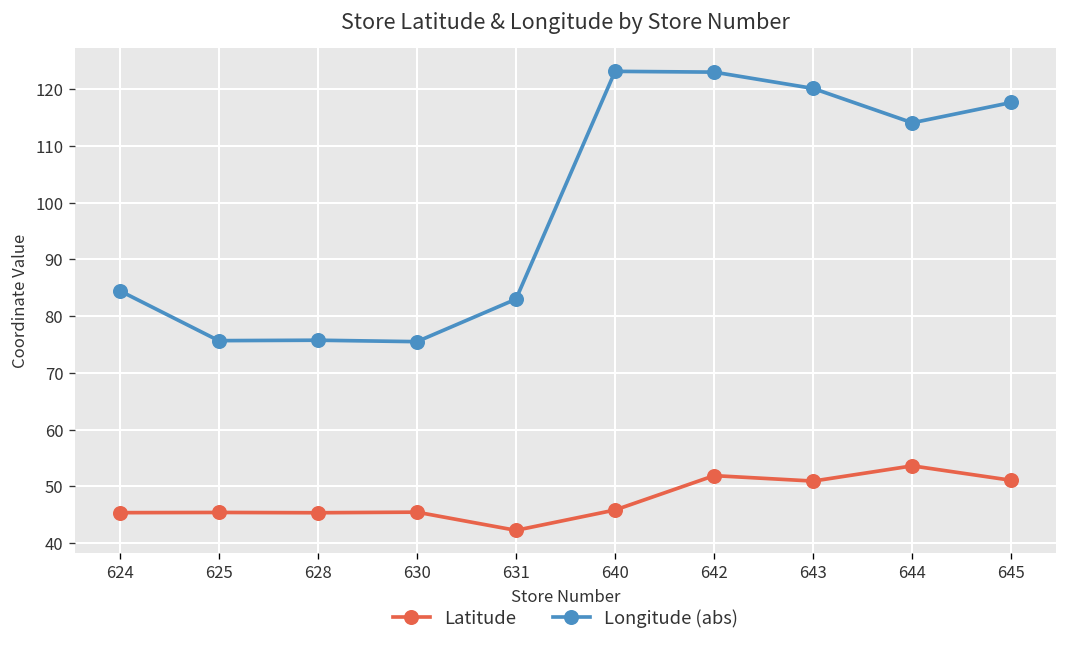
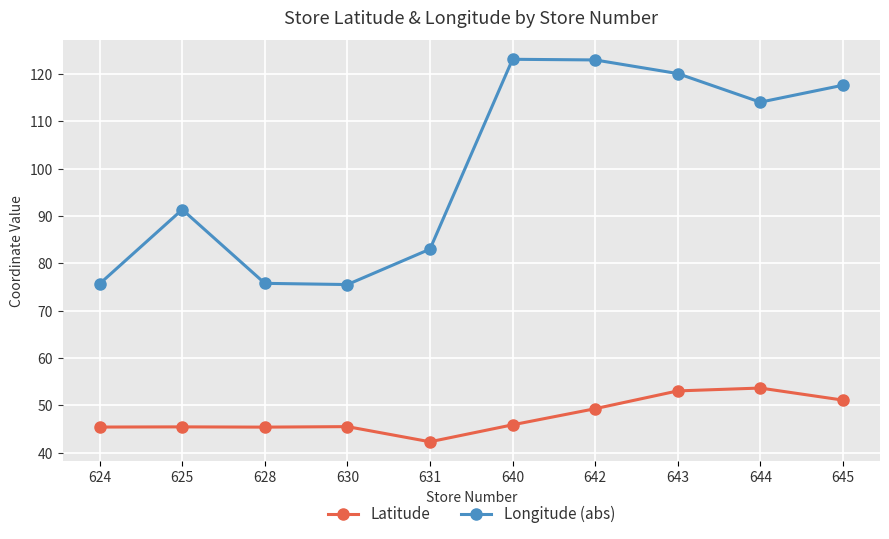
Longitude (abs), 624: 84 -> 76
Longitude (abs), 625: 76 -> 91
Latitude, 642: 52 -> 49
Latitude, 643: 51 -> 53
